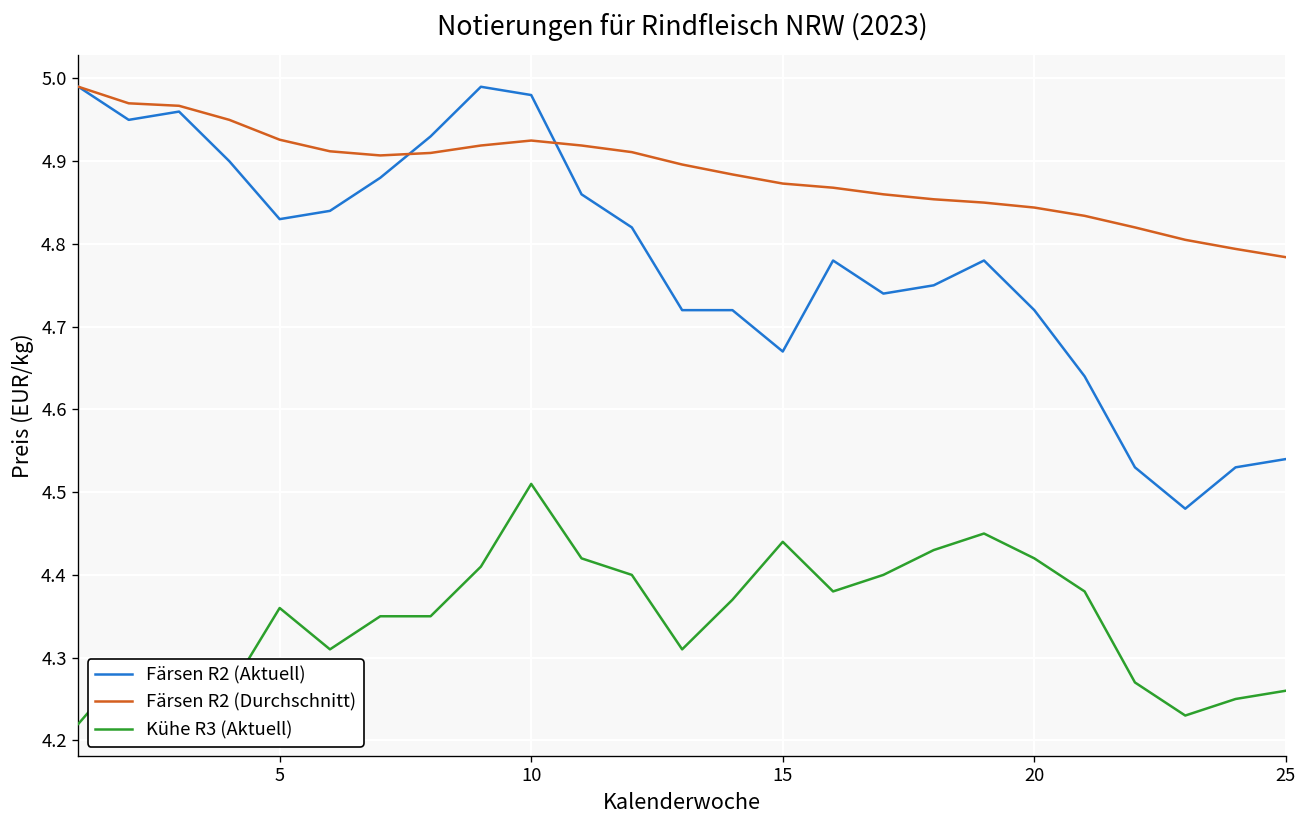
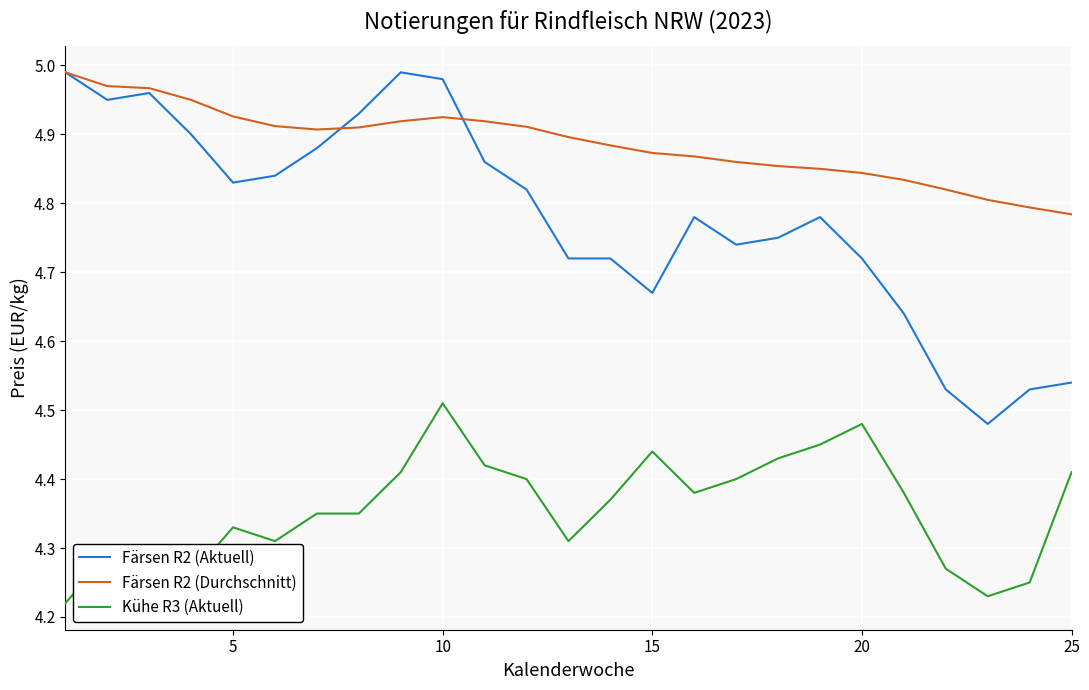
Kühe R3 (Aktuell), 5: 4.36 -> 4.33
Kühe R3 (Aktuell), 20: 4.42 -> 4.48
Kühe R3 (Aktuell), 25: 4.26 -> 4.41
